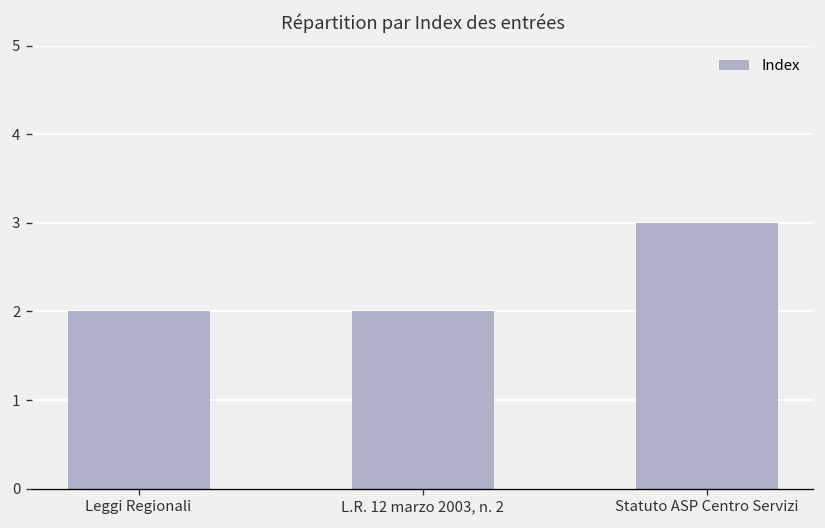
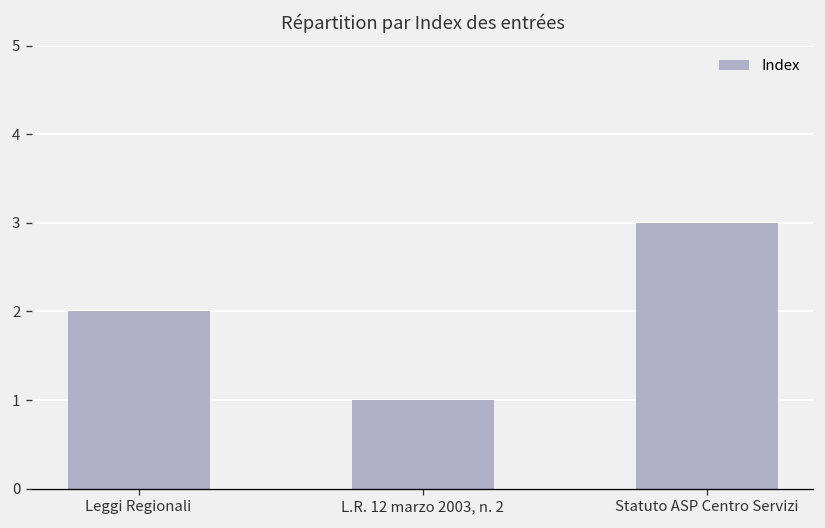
L.R. 12 marzo 2003, n. 2: 2 -> 1
